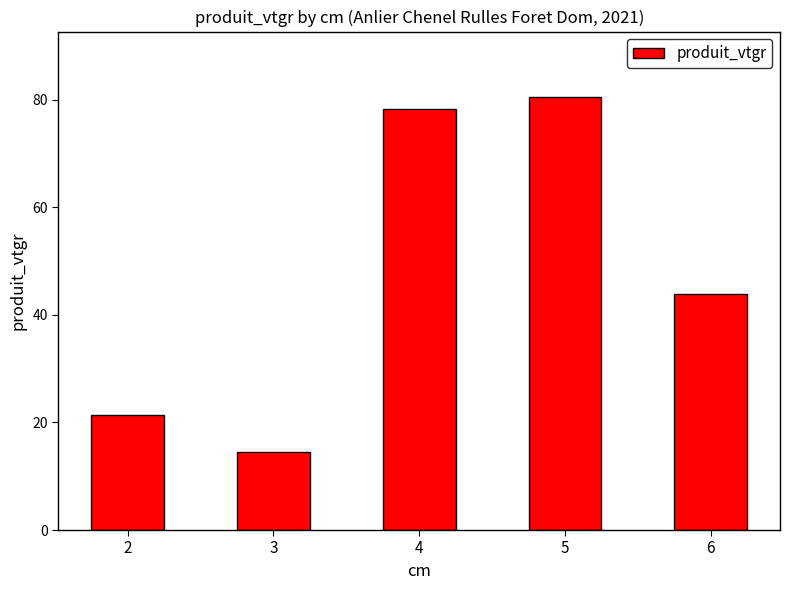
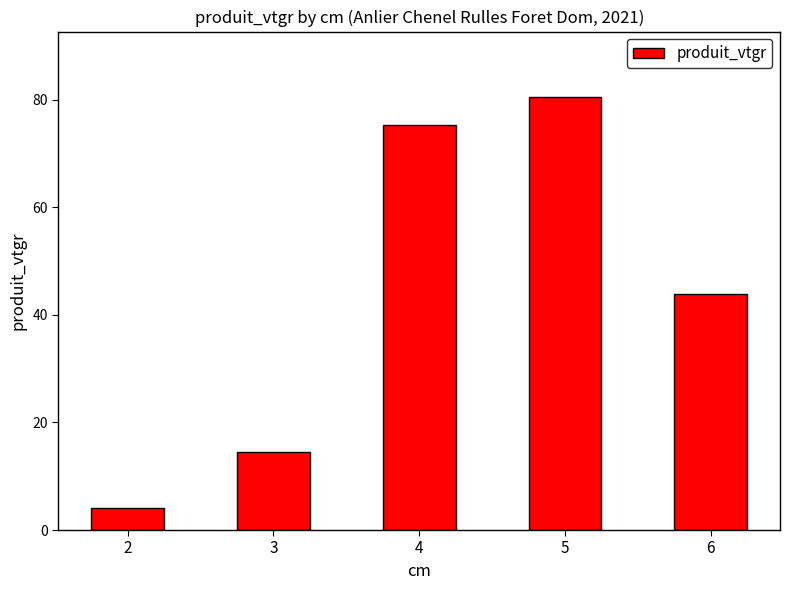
2: 21 -> 4
4: 78 -> 75
